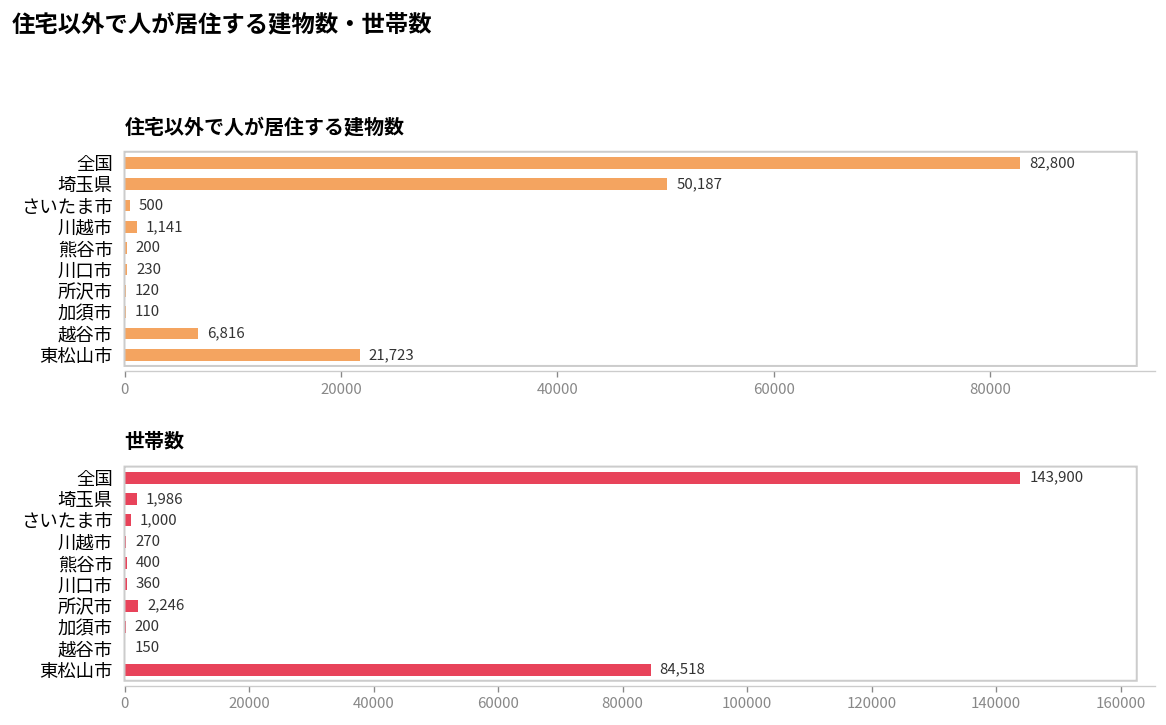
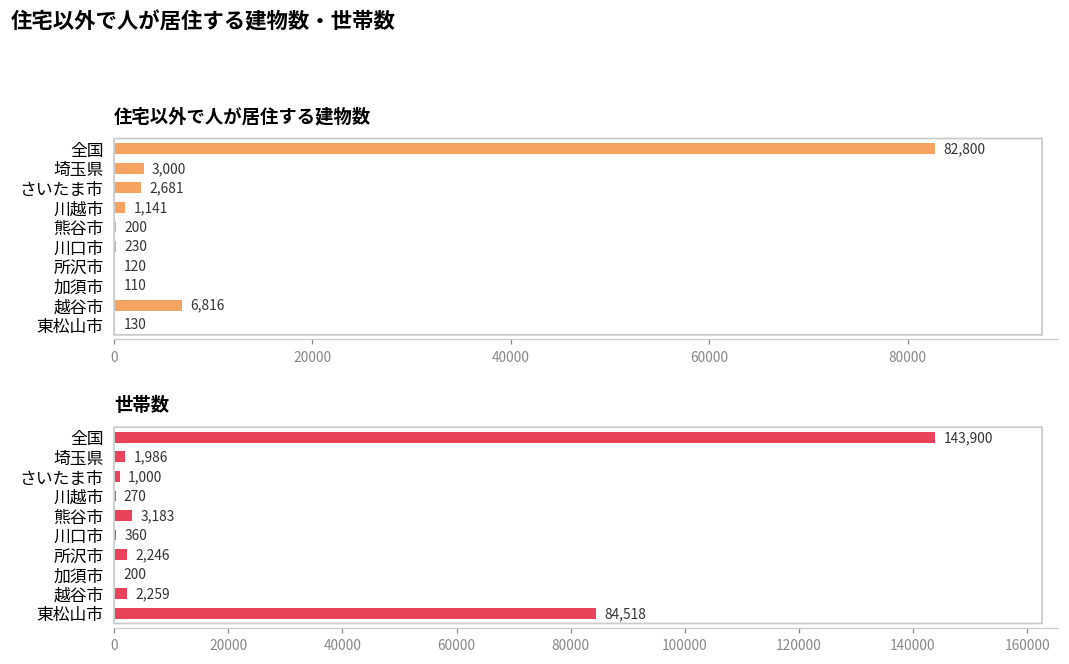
住宅以外で人が居住する建物数, 埼玉県: 50,187 -> 3,000
住宅以外で人が居住する建物数, さいたま市: 500 -> 2,681
住宅以外で人が居住する建物数, 東松山市: 21,723 -> 130
世帯数, 熊谷市: 400 -> 3,183
世帯数, 越谷市: 150 -> 2,259
